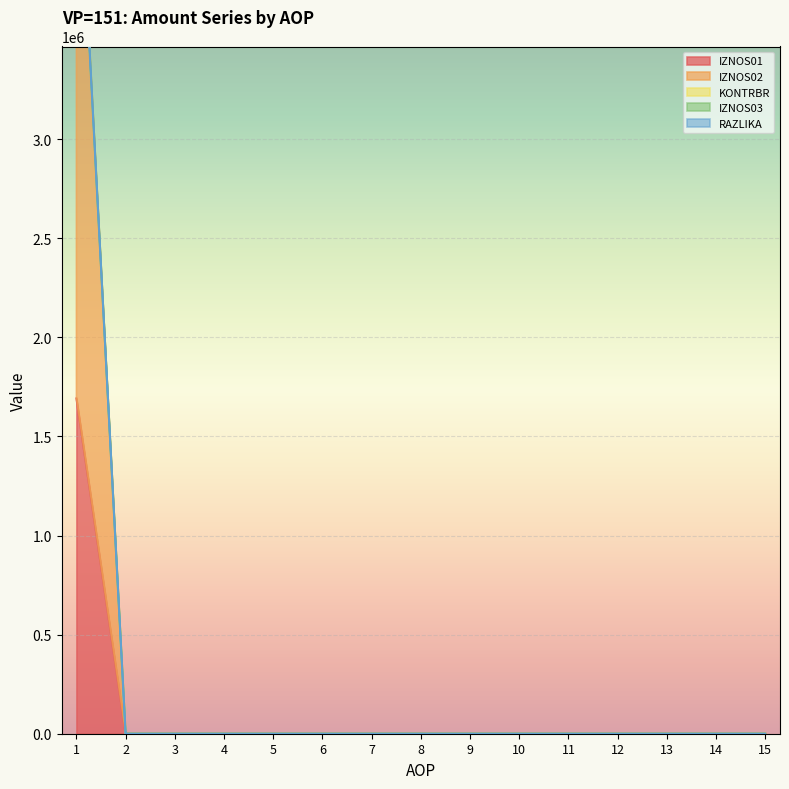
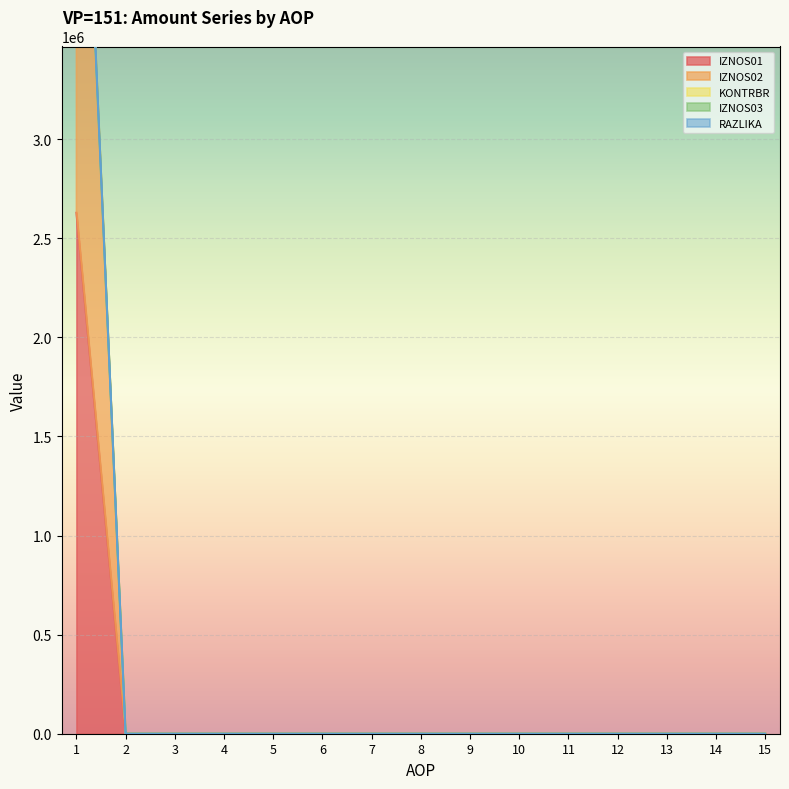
IZNOS01, 1: 1690000 -> 2630000
